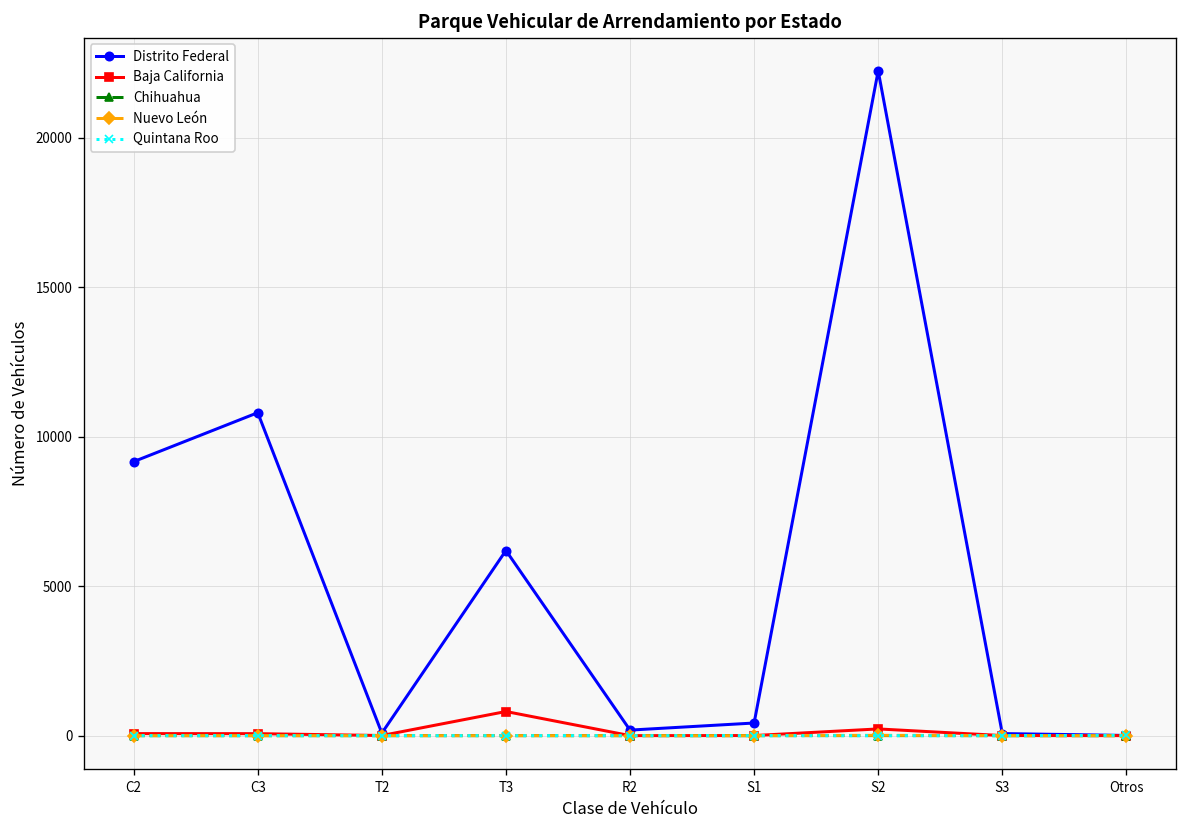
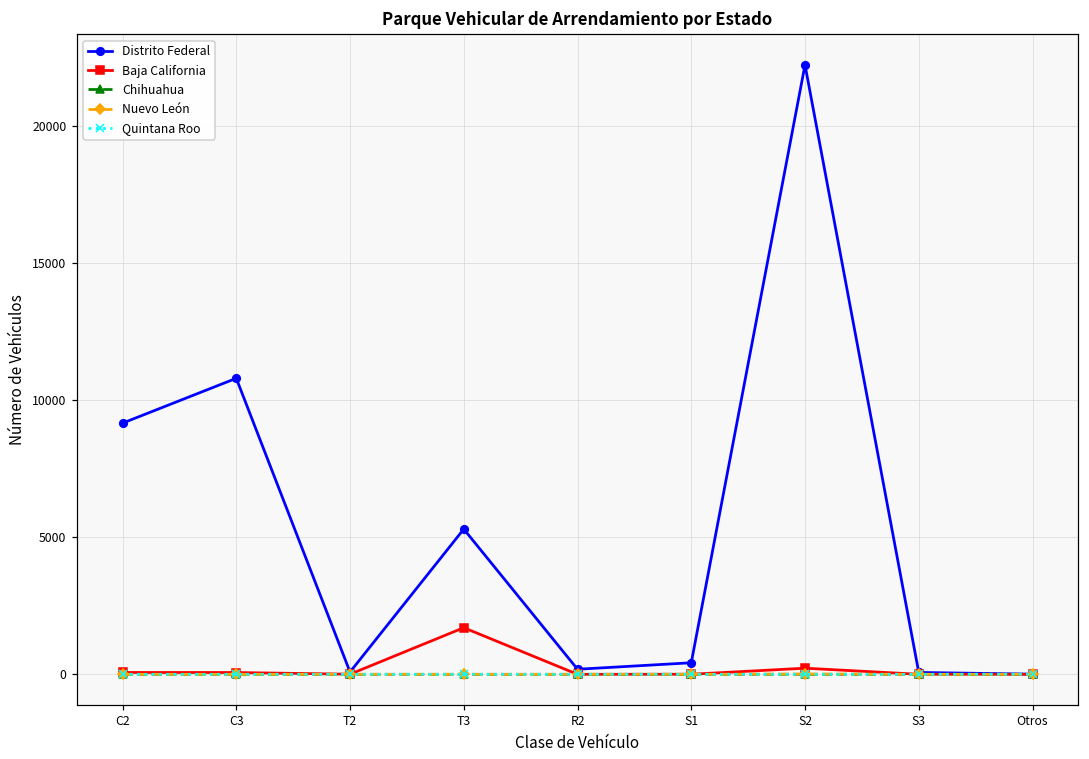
Distrito Federal, T3: 6200 -> 5300
Baja California, T3: 800 -> 1700
